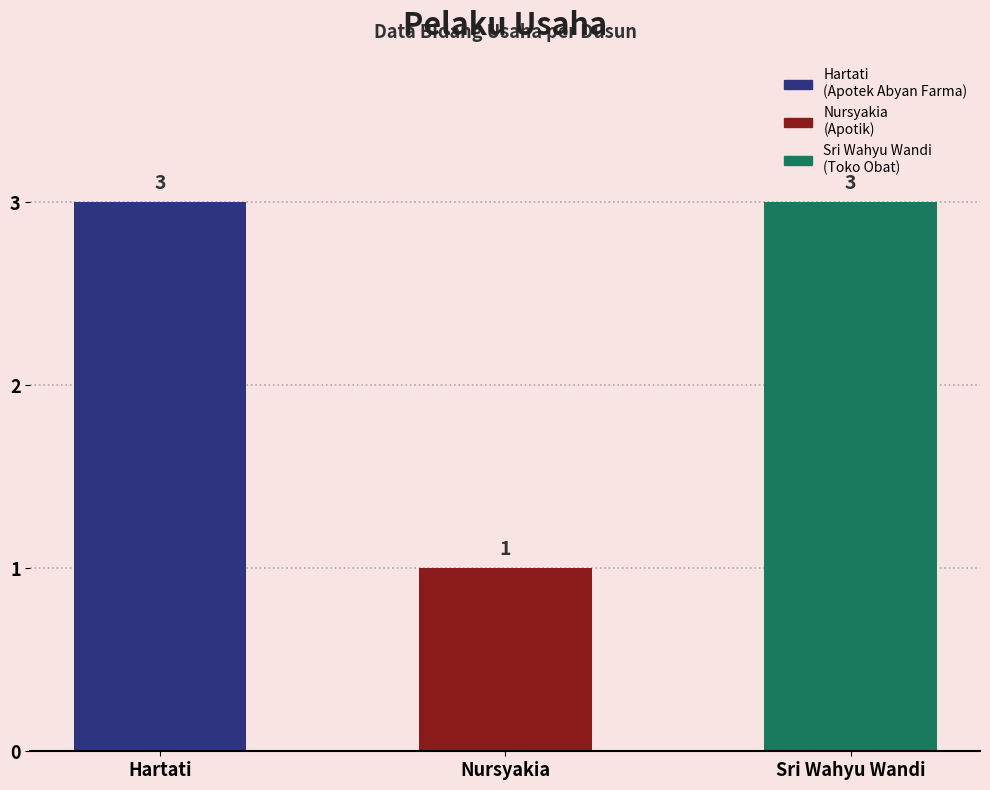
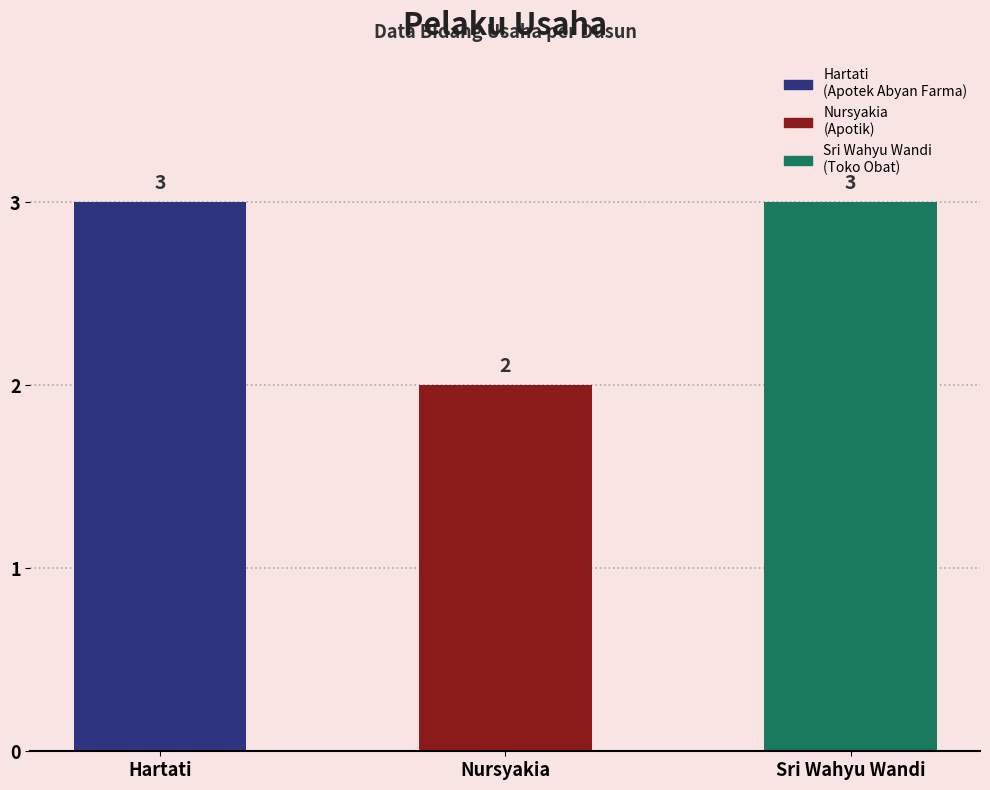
Nursyakia: 1 -> 2
